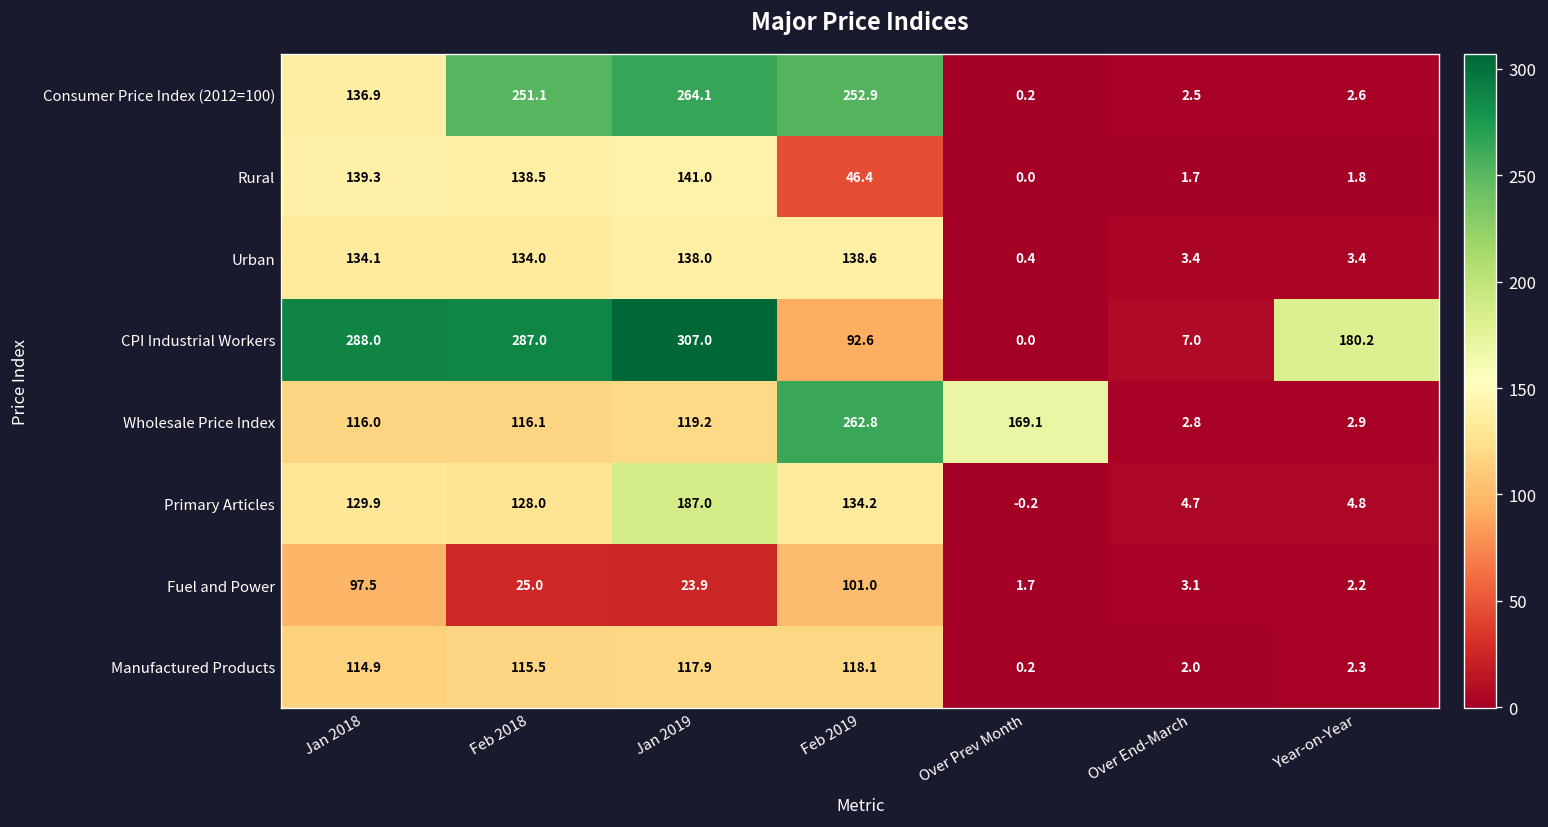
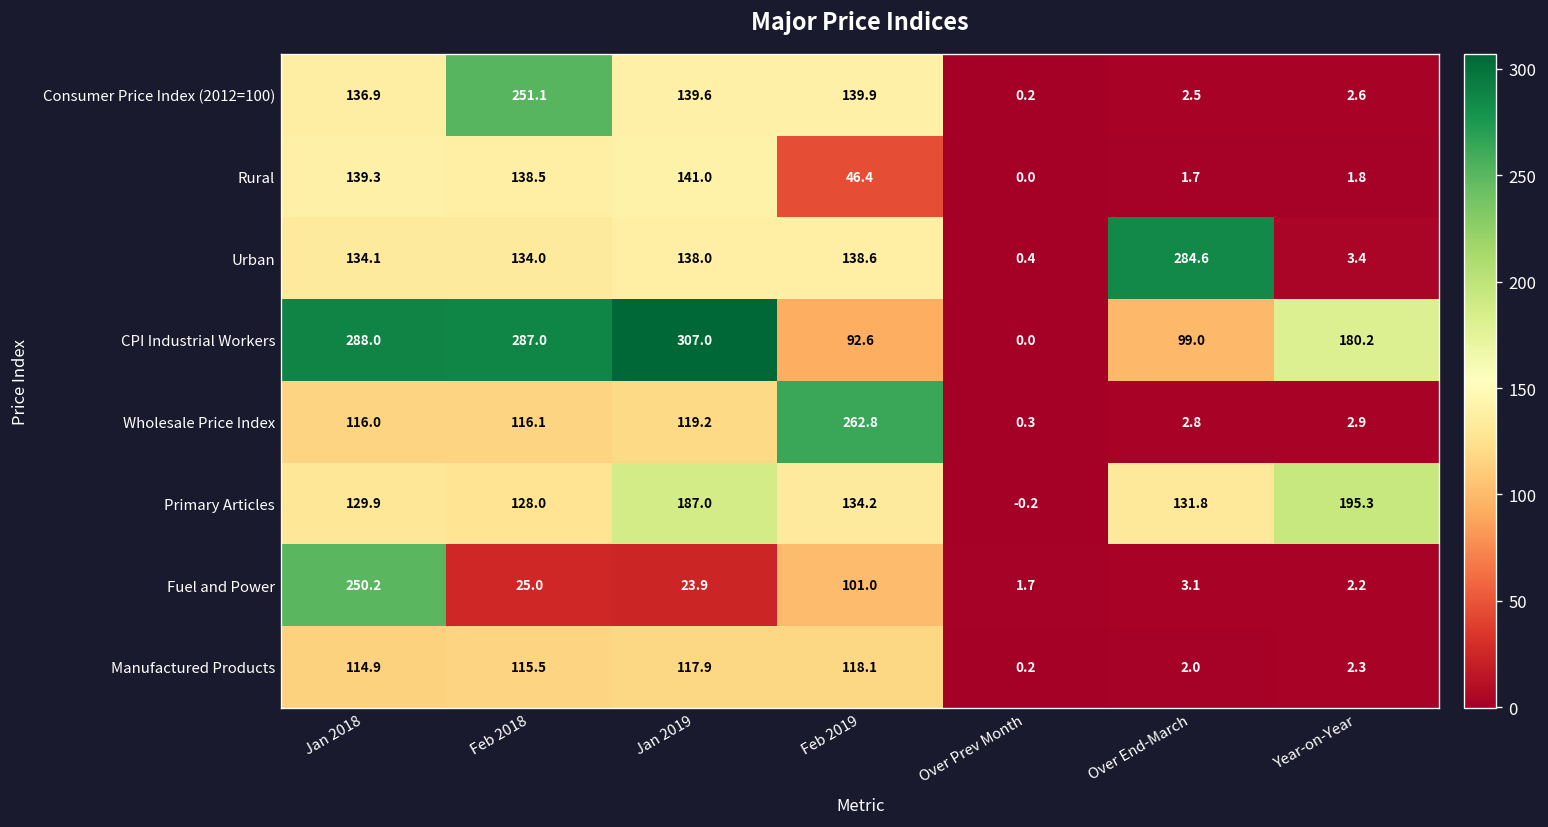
Consumer Price Index (2012=100), Jan 2019: 264.1 -> 139.6
Consumer Price Index (2012=100), Feb 2019: 252.9 -> 139.9
Urban, Over End-March: 3.4 -> 284.6
CPI Industrial Workers, Over End-March: 7.0 -> 99.0
Wholesale Price Index, Over Prev Month: 169.1 -> 0.3
Primary Articles, Over End-March: 4.7 -> 131.8
Primary Articles, Year-on-Year: 4.8 -> 195.3
Fuel and Power, Jan 2018: 97.5 -> 250.2
